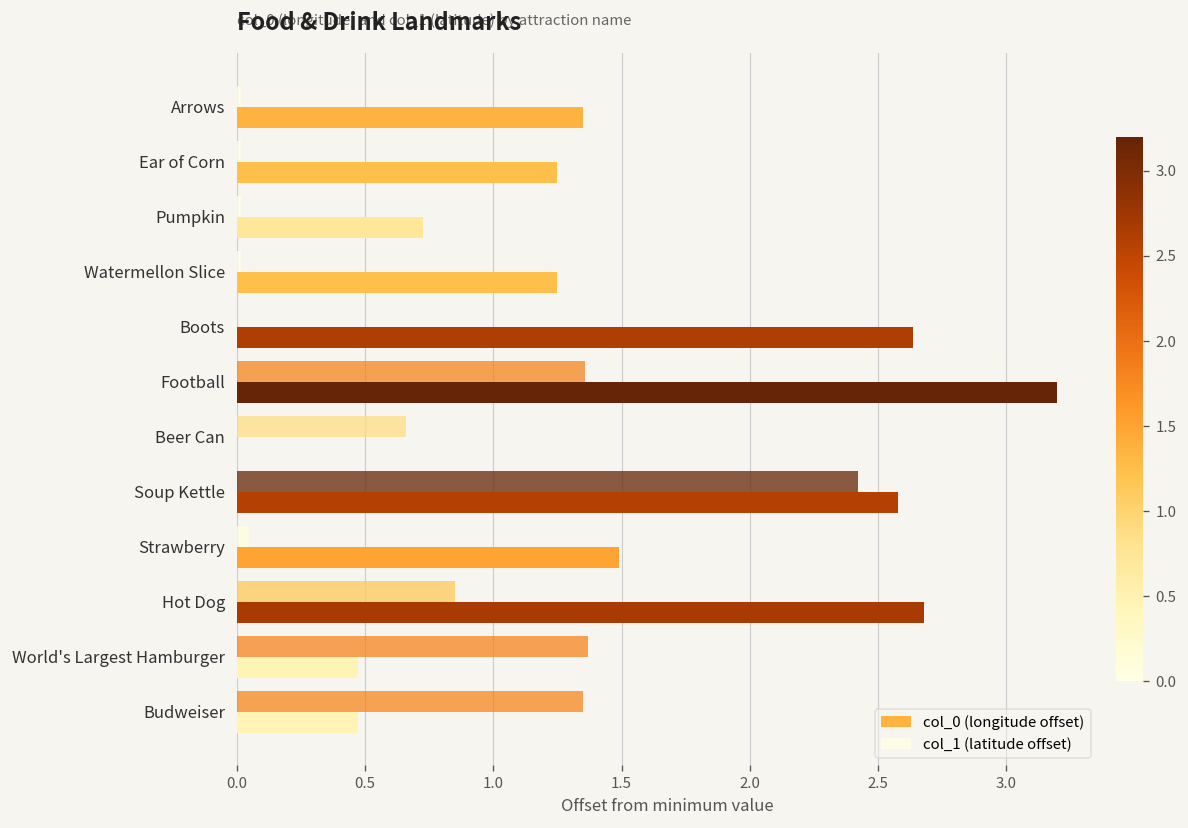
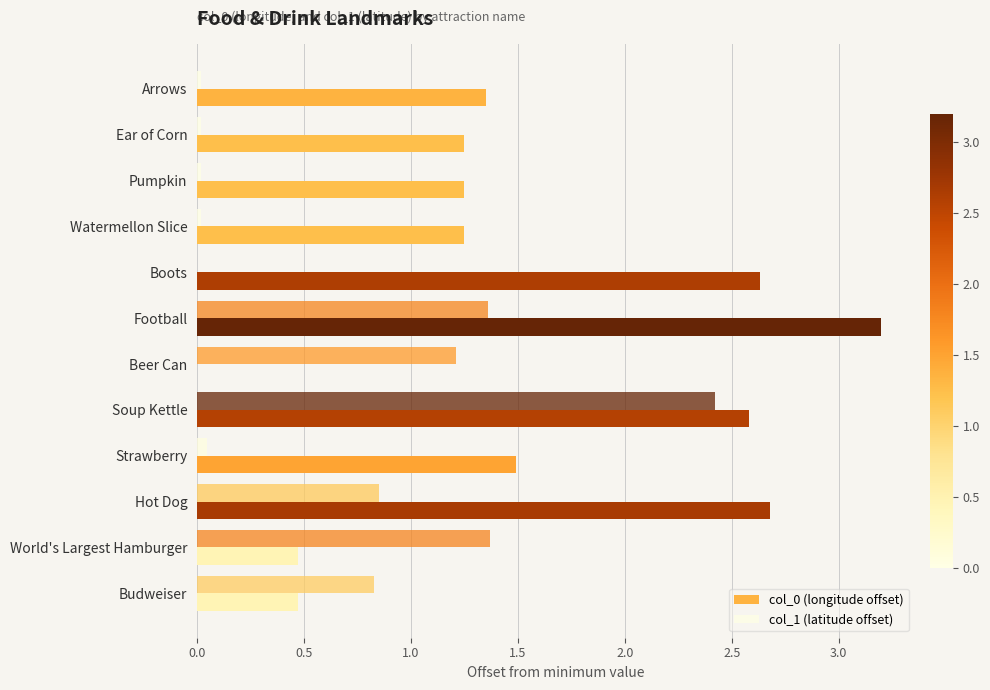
col_0 (longitude offset), Pumpkin: 0.73 -> 1.25
col_1 (latitude offset), Beer Can: 0.66 -> 1.21
col_1 (latitude offset), Budweiser: 1.35 -> 0.83
